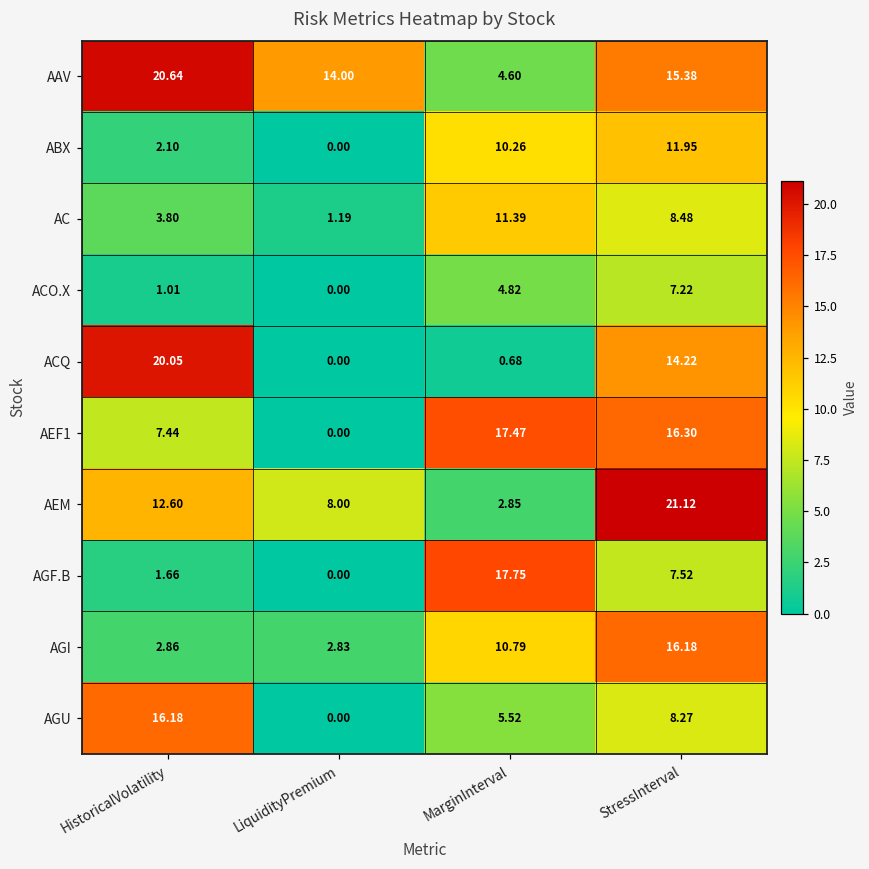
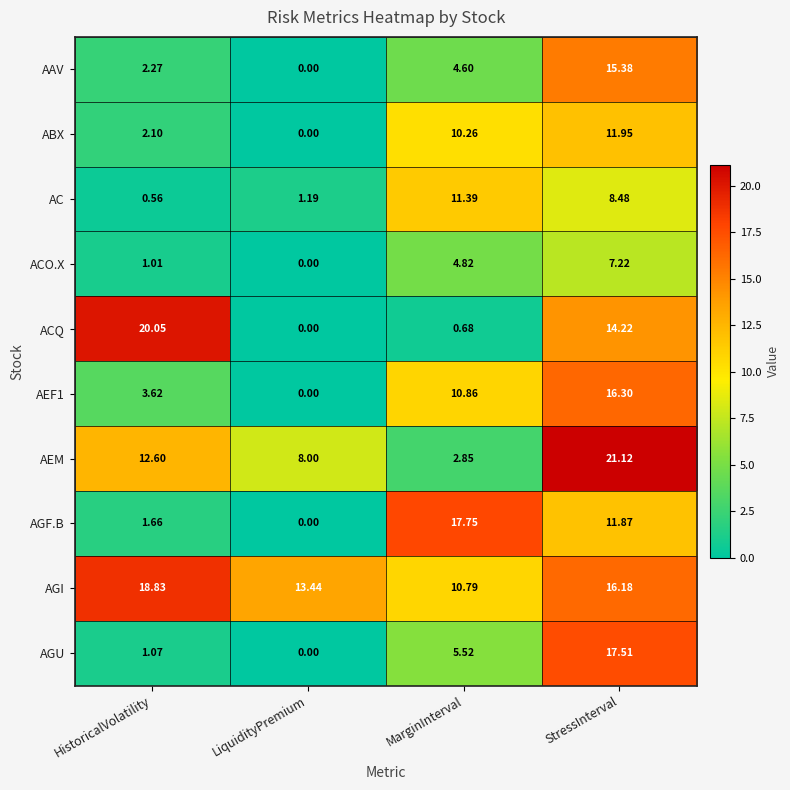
AAV, HistoricalVolatility: 20.64 -> 2.27
AAV, LiquidityPremium: 14.00 -> 0.00
AC, HistoricalVolatility: 3.80 -> 0.56
AEF1, HistoricalVolatility: 7.44 -> 3.62
AEF1, MarginInterval: 17.47 -> 10.86
AGF.B, StressInterval: 7.52 -> 11.87
AGI, HistoricalVolatility: 2.86 -> 18.83
AGI, LiquidityPremium: 2.83 -> 13.44
AGU, HistoricalVolatility: 16.18 -> 1.07
AGU, StressInterval: 8.27 -> 17.51
